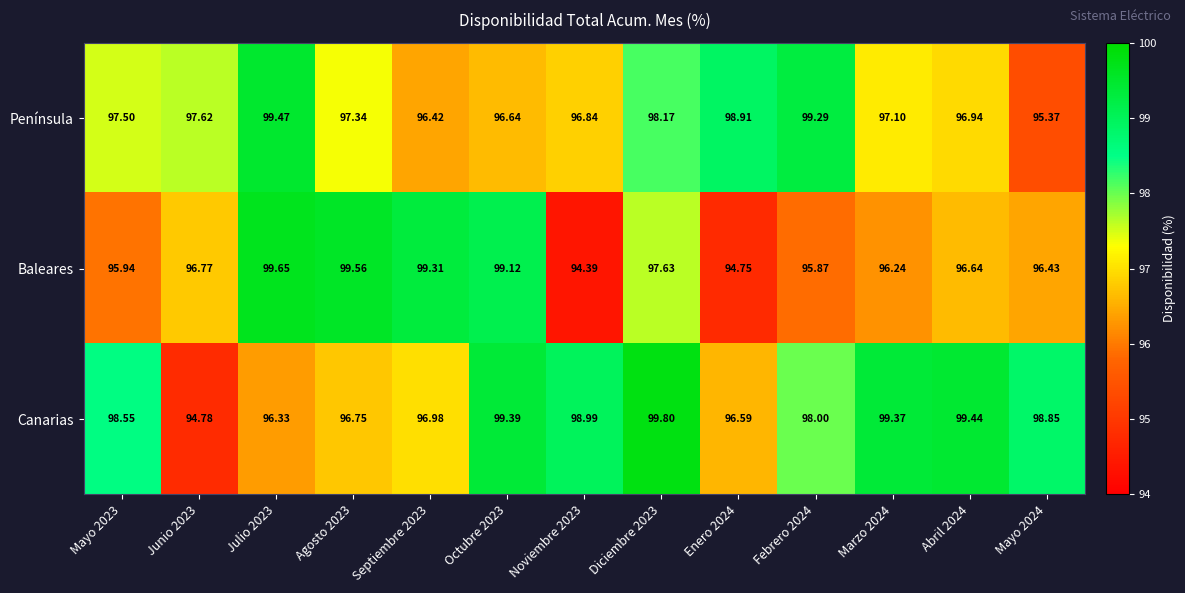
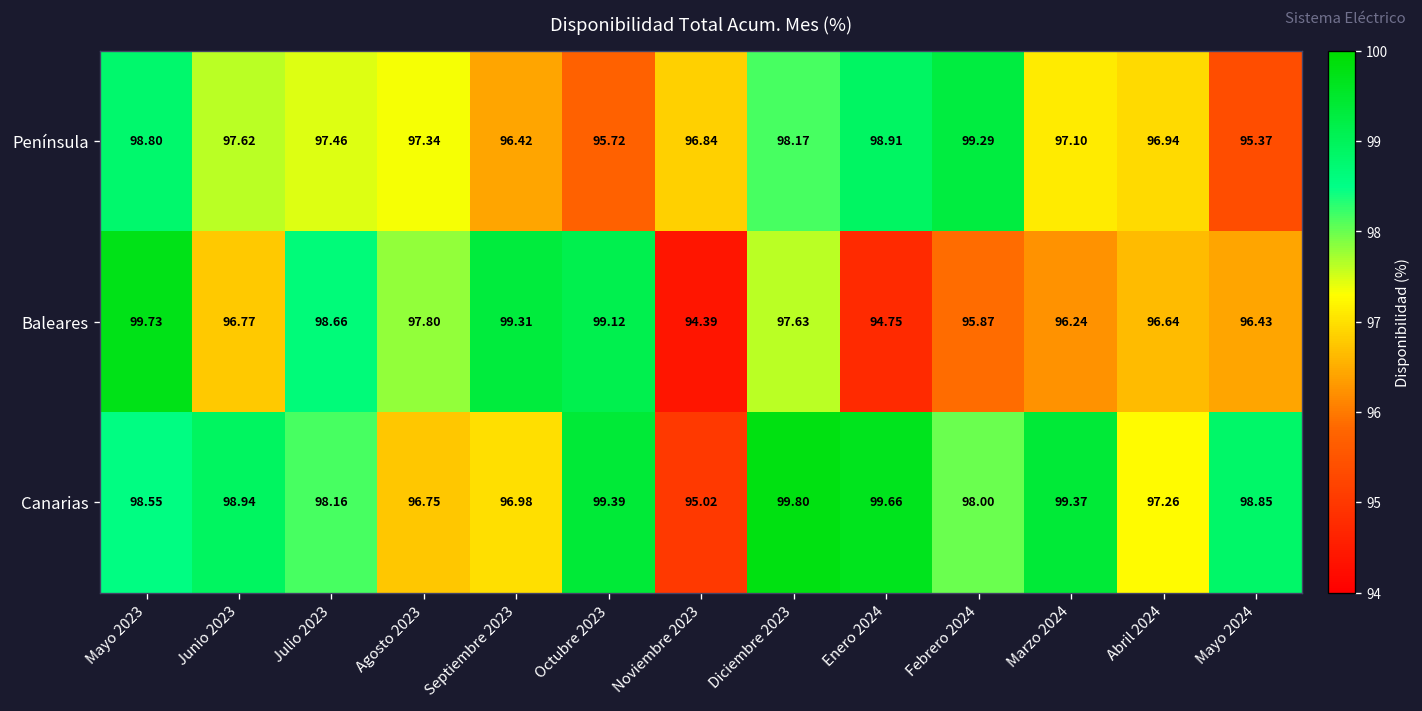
Península, Mayo 2023: 97.50 -> 98.80
Península, Julio 2023: 99.47 -> 97.46
Península, Octubre 2023: 96.64 -> 95.72
Baleares, Mayo 2023: 95.94 -> 99.73
Baleares, Julio 2023: 99.65 -> 98.66
Baleares, Agosto 2023: 99.56 -> 97.80
Canarias, Junio 2023: 94.78 -> 98.94
Canarias, Julio 2023: 96.33 -> 98.16
Canarias, Noviembre 2023: 98.99 -> 95.02
Canarias, Enero 2024: 96.59 -> 99.66
Canarias, Abril 2024: 99.44 -> 97.26
